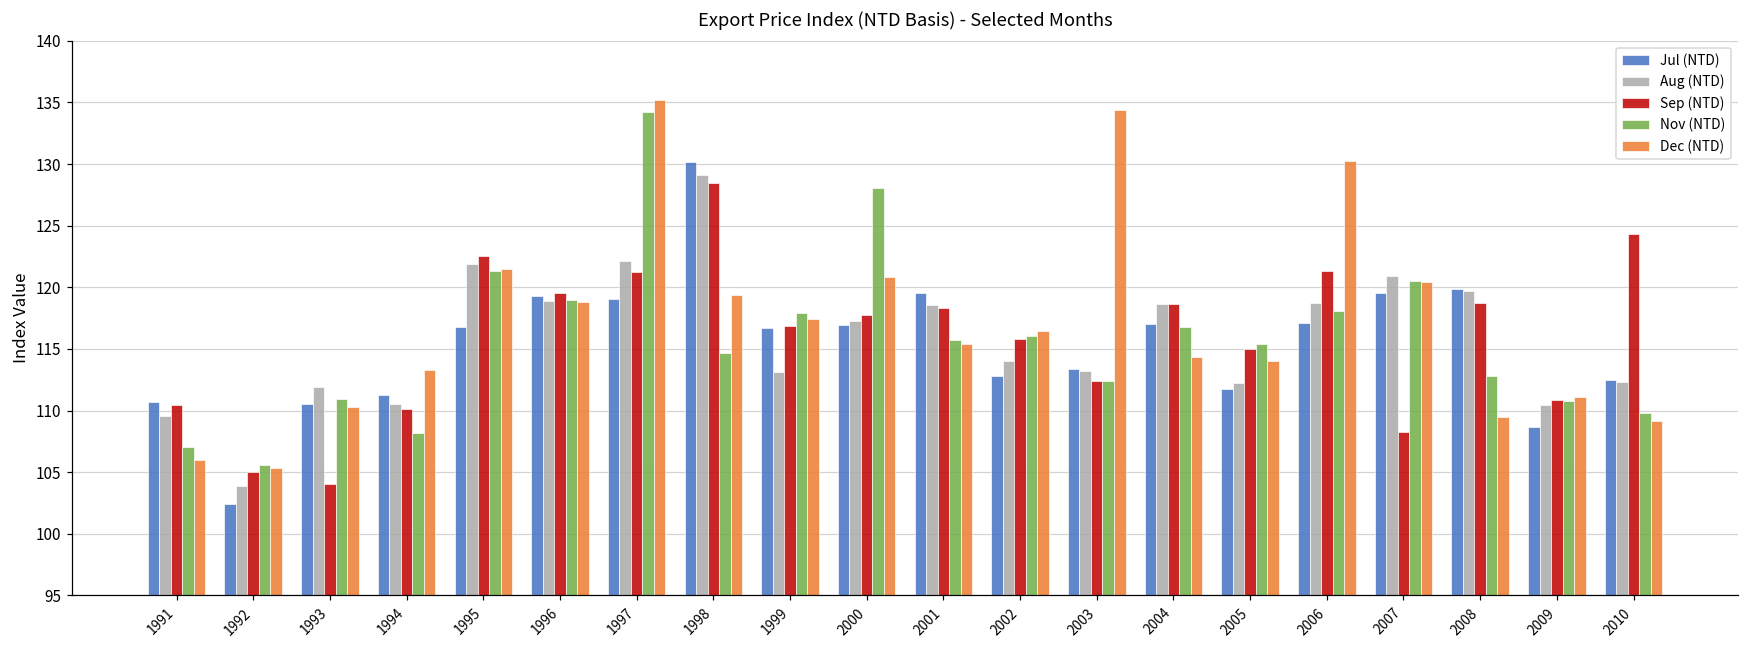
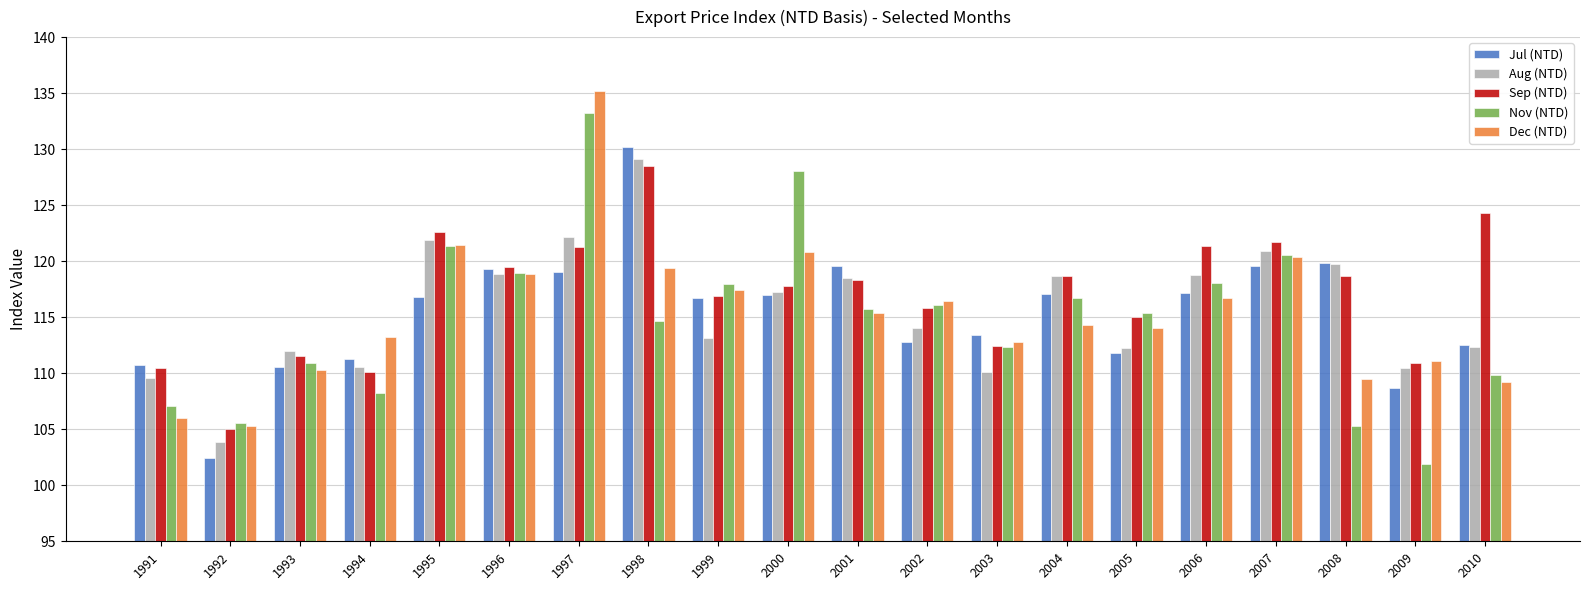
Sep (NTD), 1993: 104.1 -> 111.6
Nov (NTD), 1997: 134.2 -> 133.2
Aug (NTD), 2003: 113.2 -> 110.1
Dec (NTD), 2003: 134.4 -> 112.8
Dec (NTD), 2006: 130.3 -> 116.7
Sep (NTD), 2007: 108.3 -> 121.7
Nov (NTD), 2008: 112.8 -> 105.3
Nov (NTD), 2009: 110.8 -> 101.9
